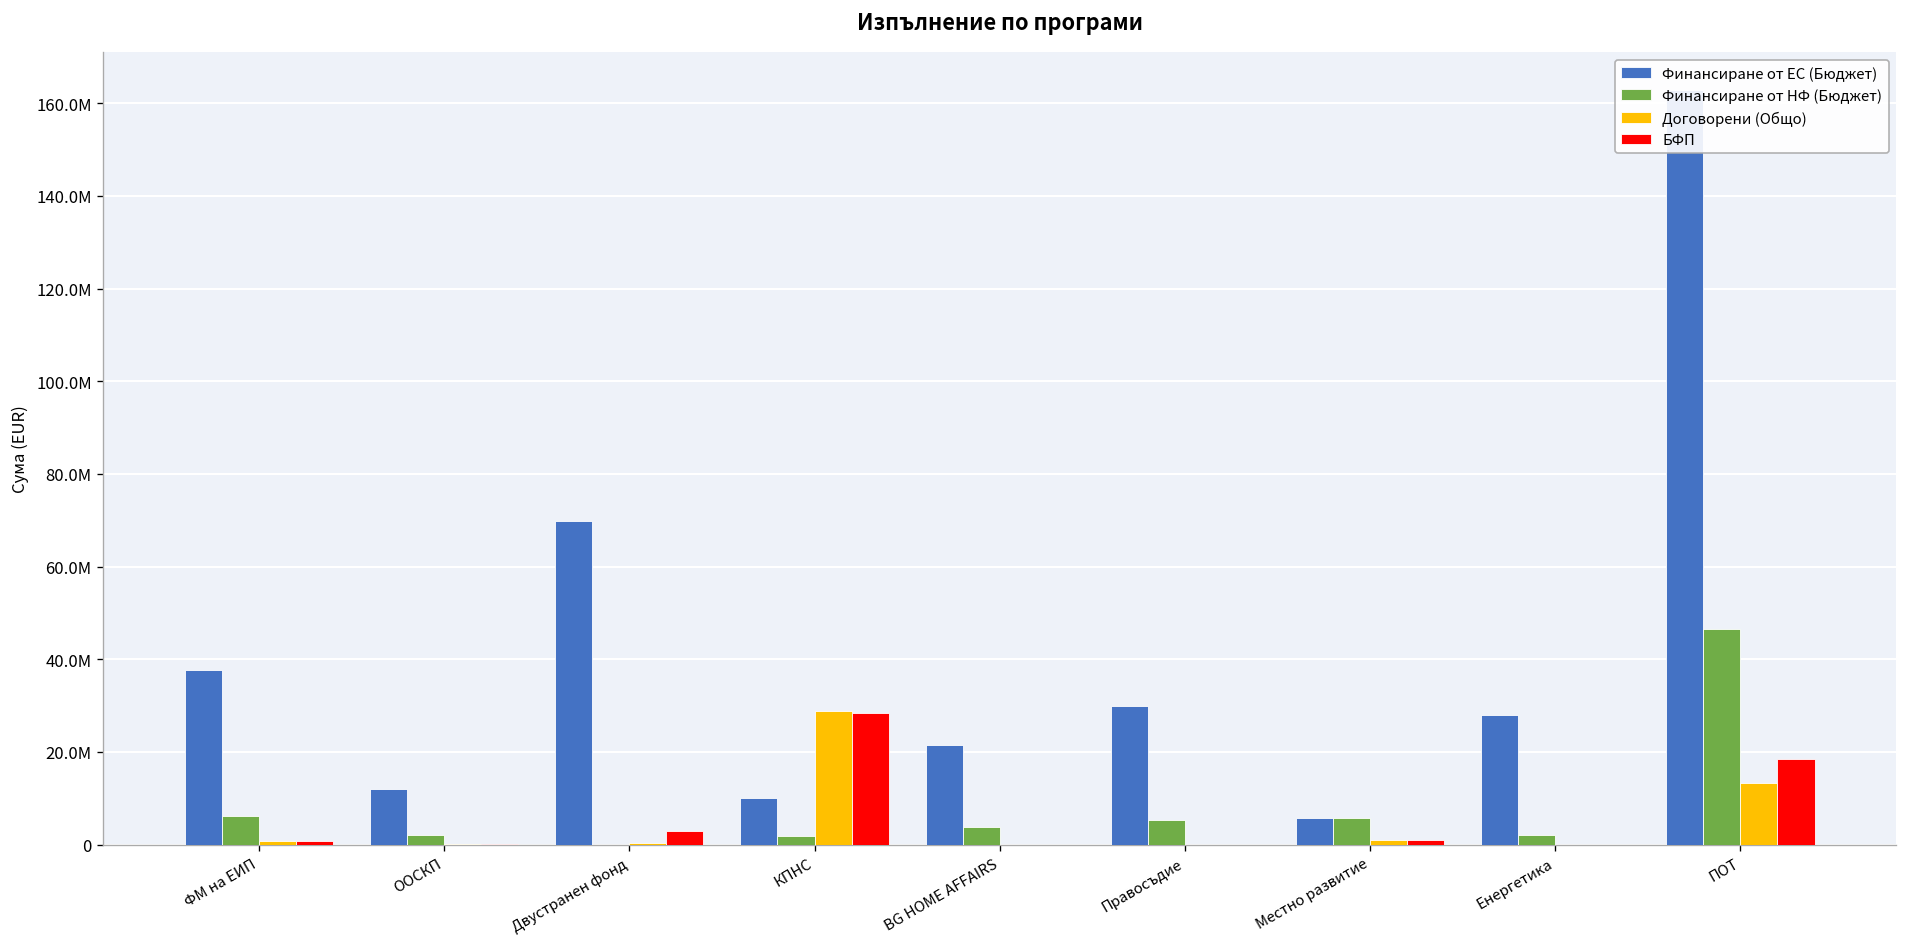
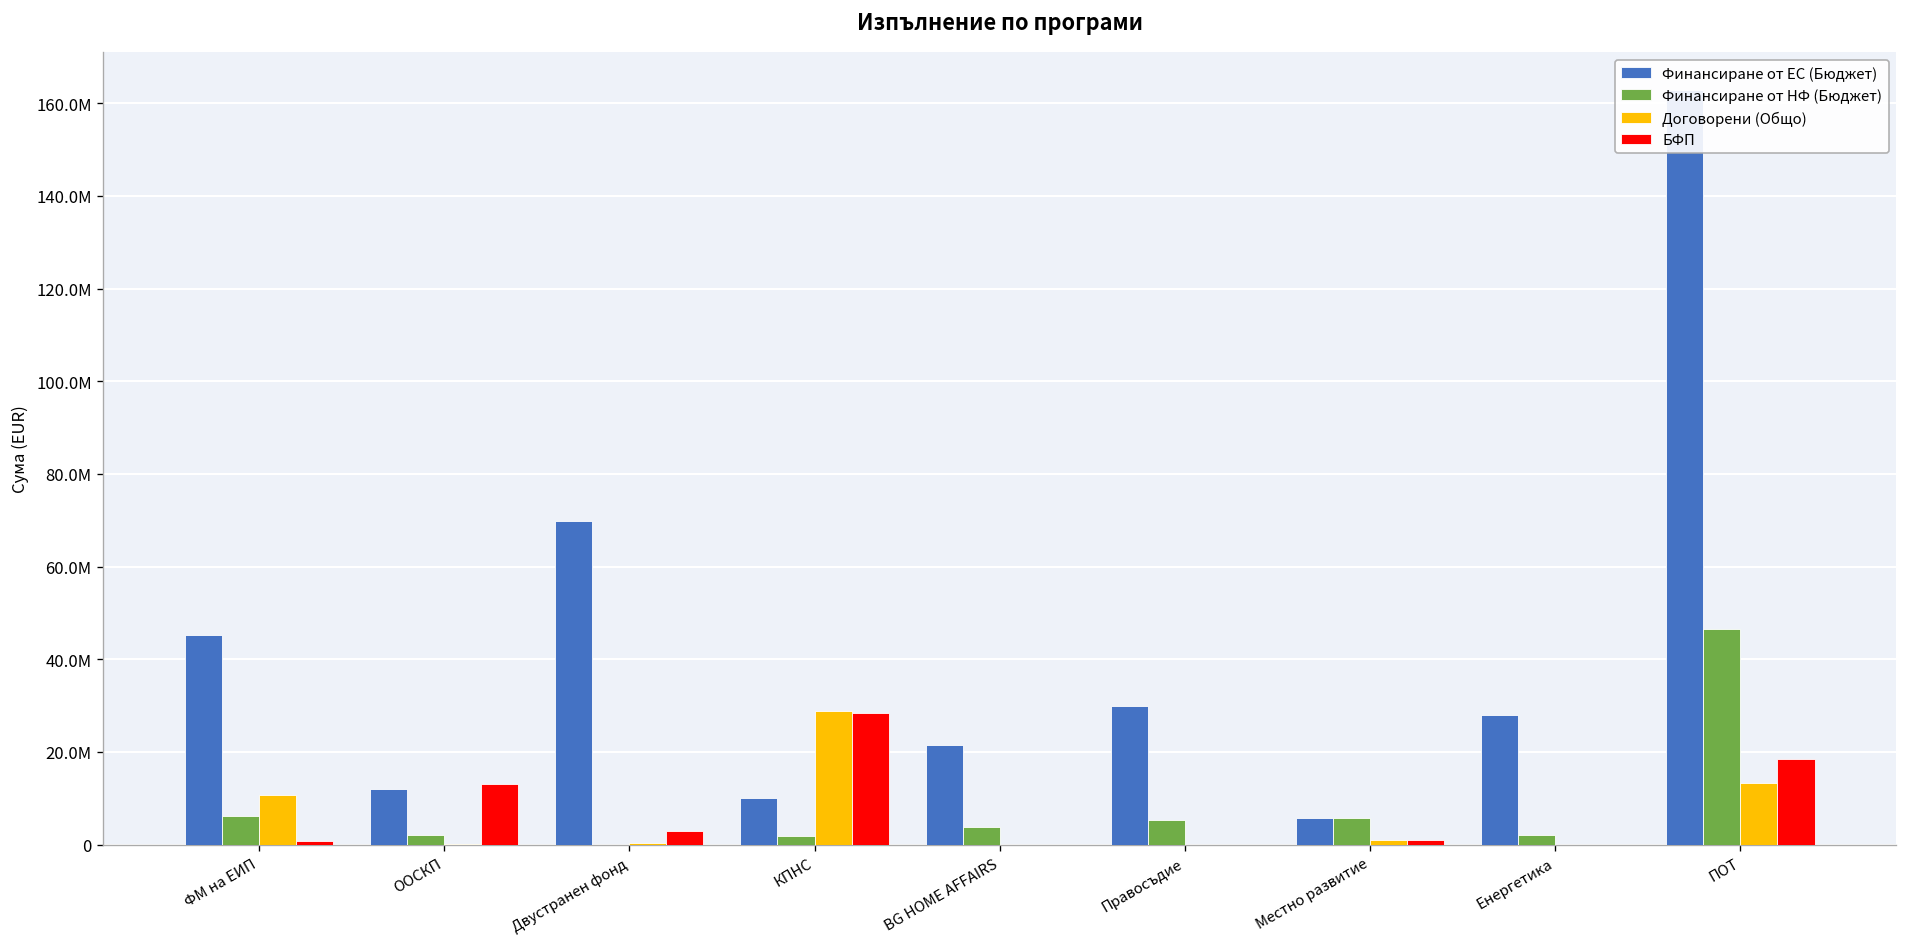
Финансиране от ЕС (Бюджет), ФМ на ЕИП: 38000000 -> 45000000
Договорени (Общо), ФМ на ЕИП: 1000000 -> 11000000
БФП, ООСКП: 0 -> 13000000
